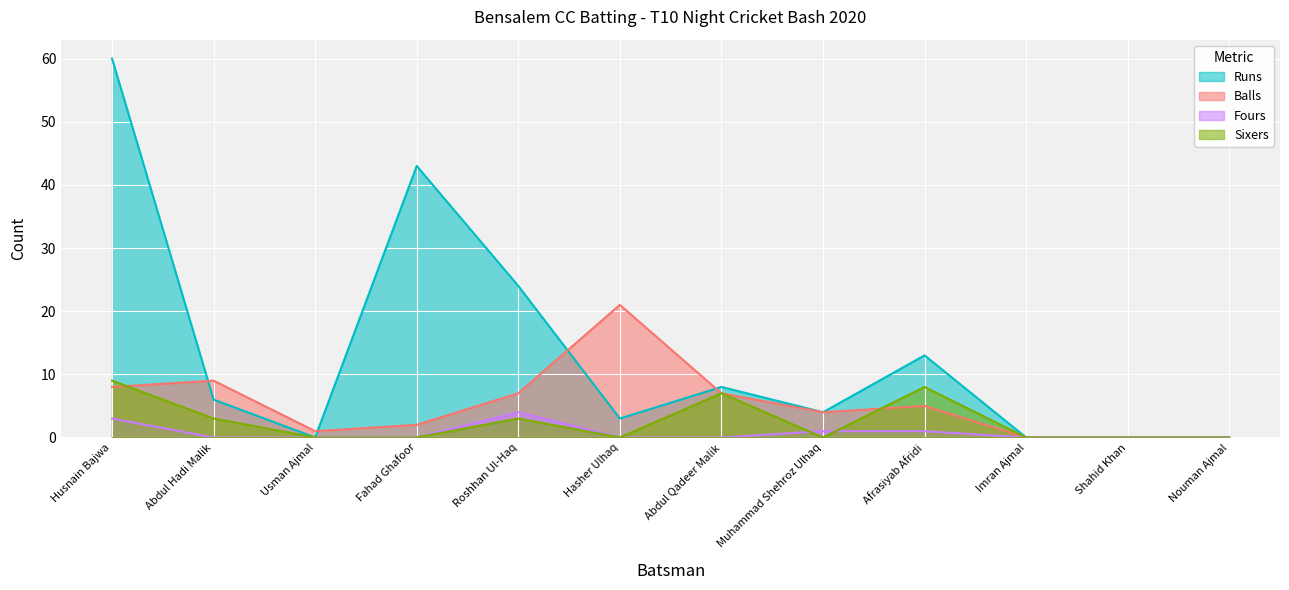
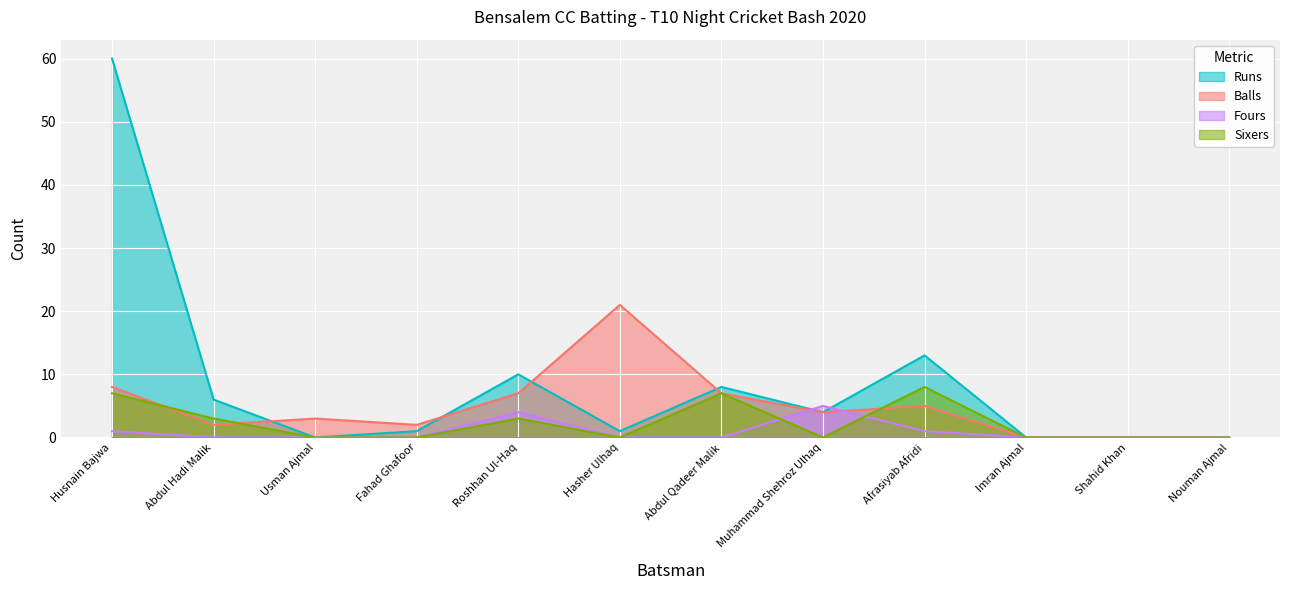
Fours, Husnain Bajwa: 3 -> 1
Sixers, Husnain Bajwa: 9 -> 7
Balls, Abdul Hadi Malik: 9 -> 2
Balls, Usman Ajmal: 1 -> 3
Runs, Fahad Ghafoor: 43 -> 1
Runs, Roshhan Ul-Haq: 24 -> 10
Runs, Hasher Ulhaq: 3 -> 1
Fours, Muhammad Shehroz Ulhaq: 1 -> 5
